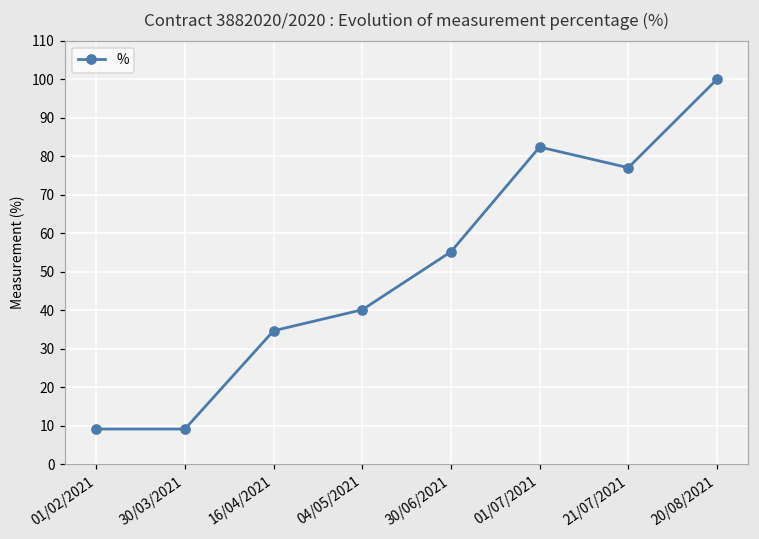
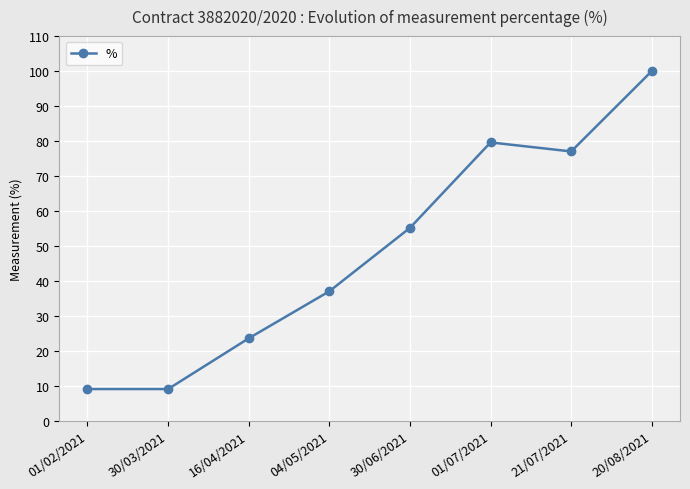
16/04/2021: 35 -> 24
04/05/2021: 40 -> 37
01/07/2021: 82 -> 80
